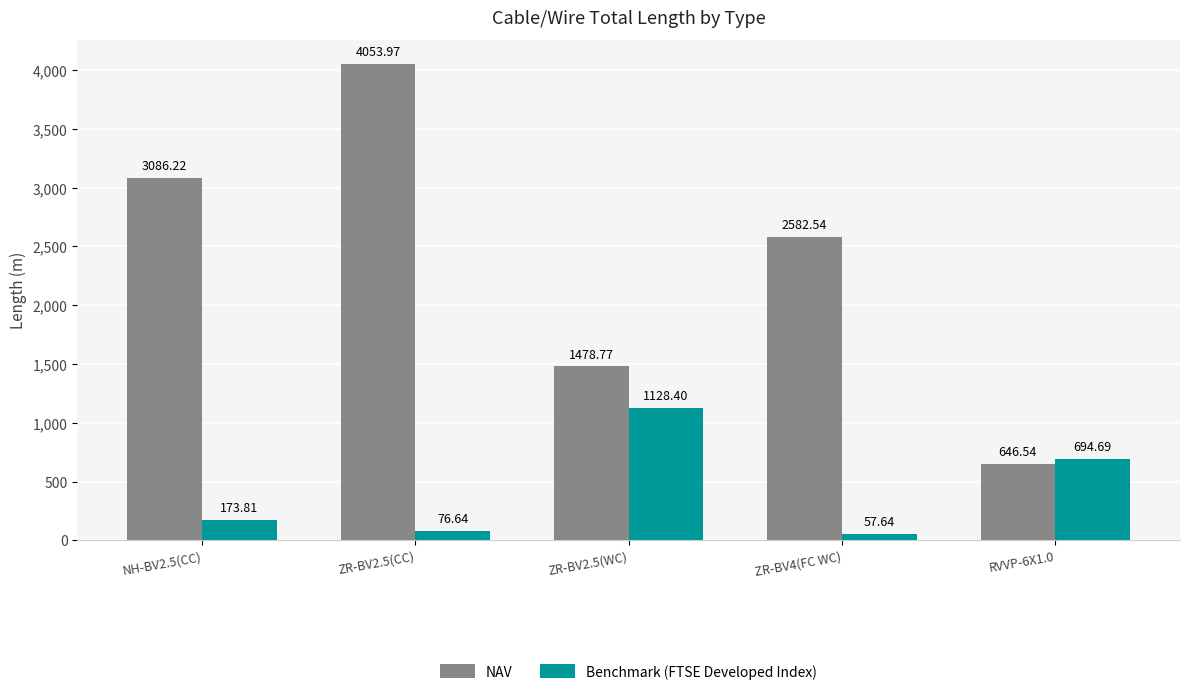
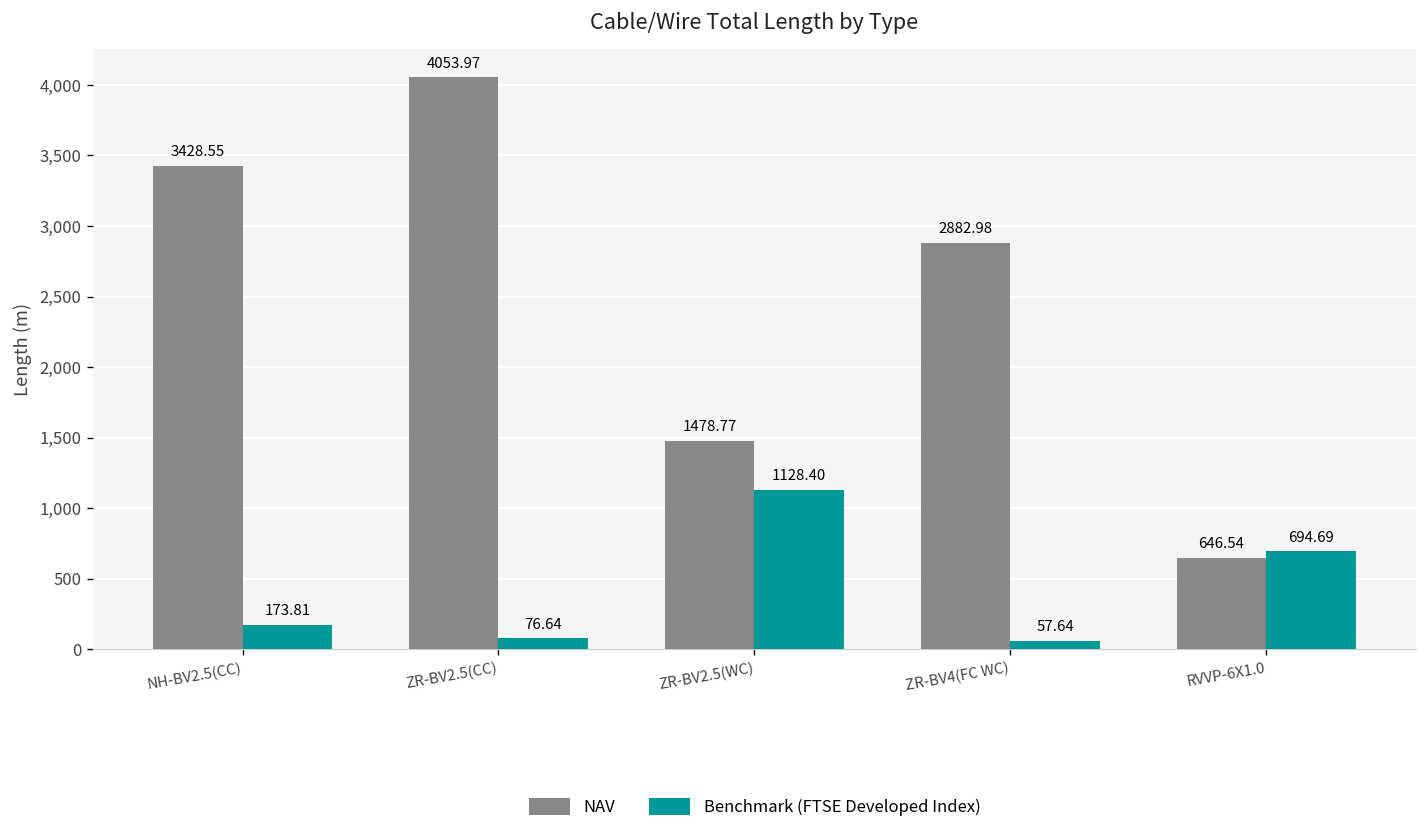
NAV, NH-BV2.5(CC): 3086.22 -> 3428.55
NAV, ZR-BV4(FC WC): 2582.54 -> 2882.98
